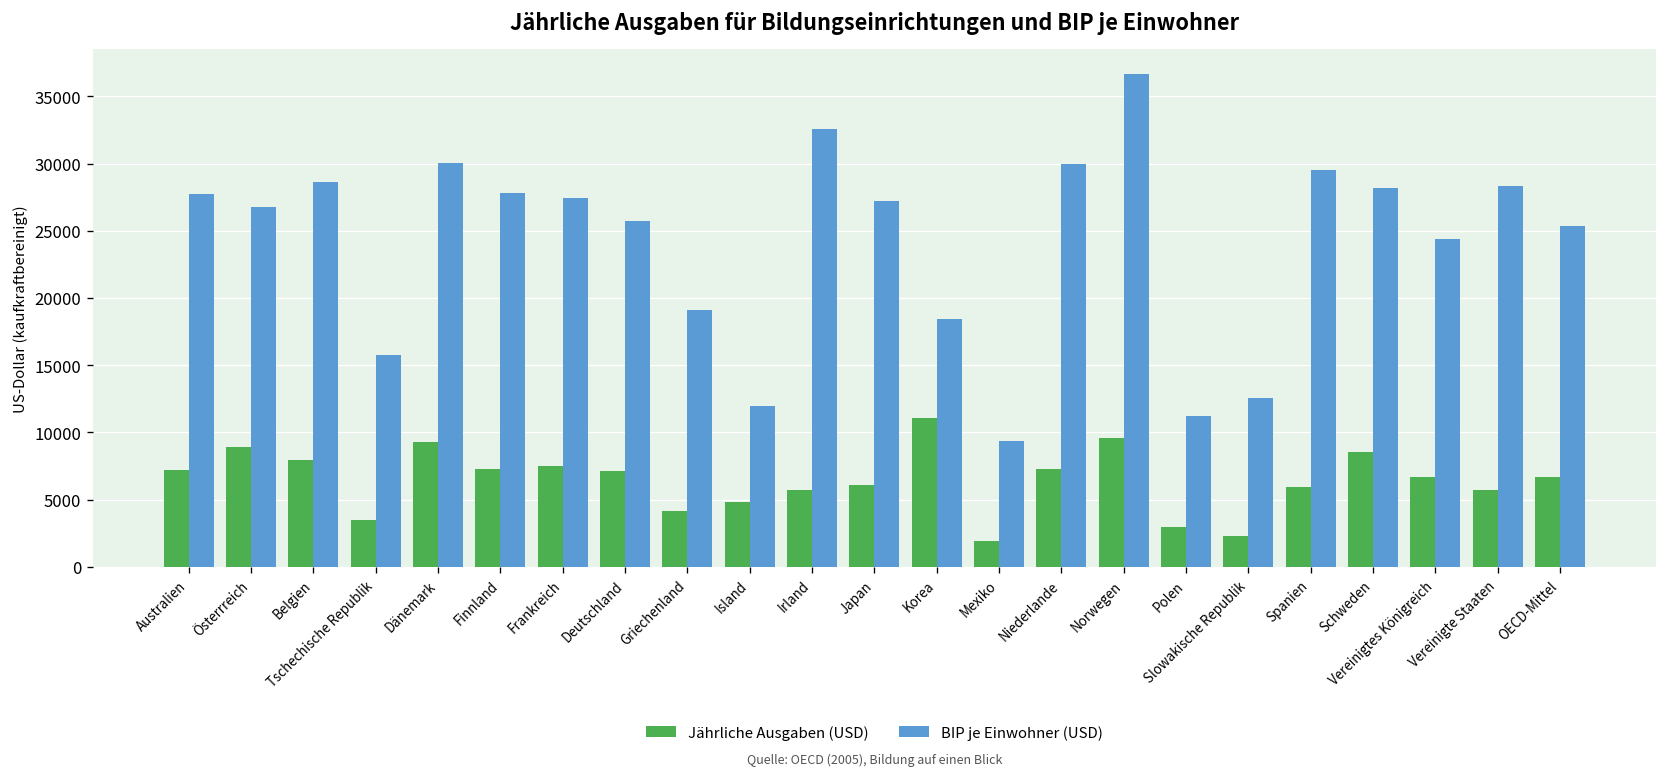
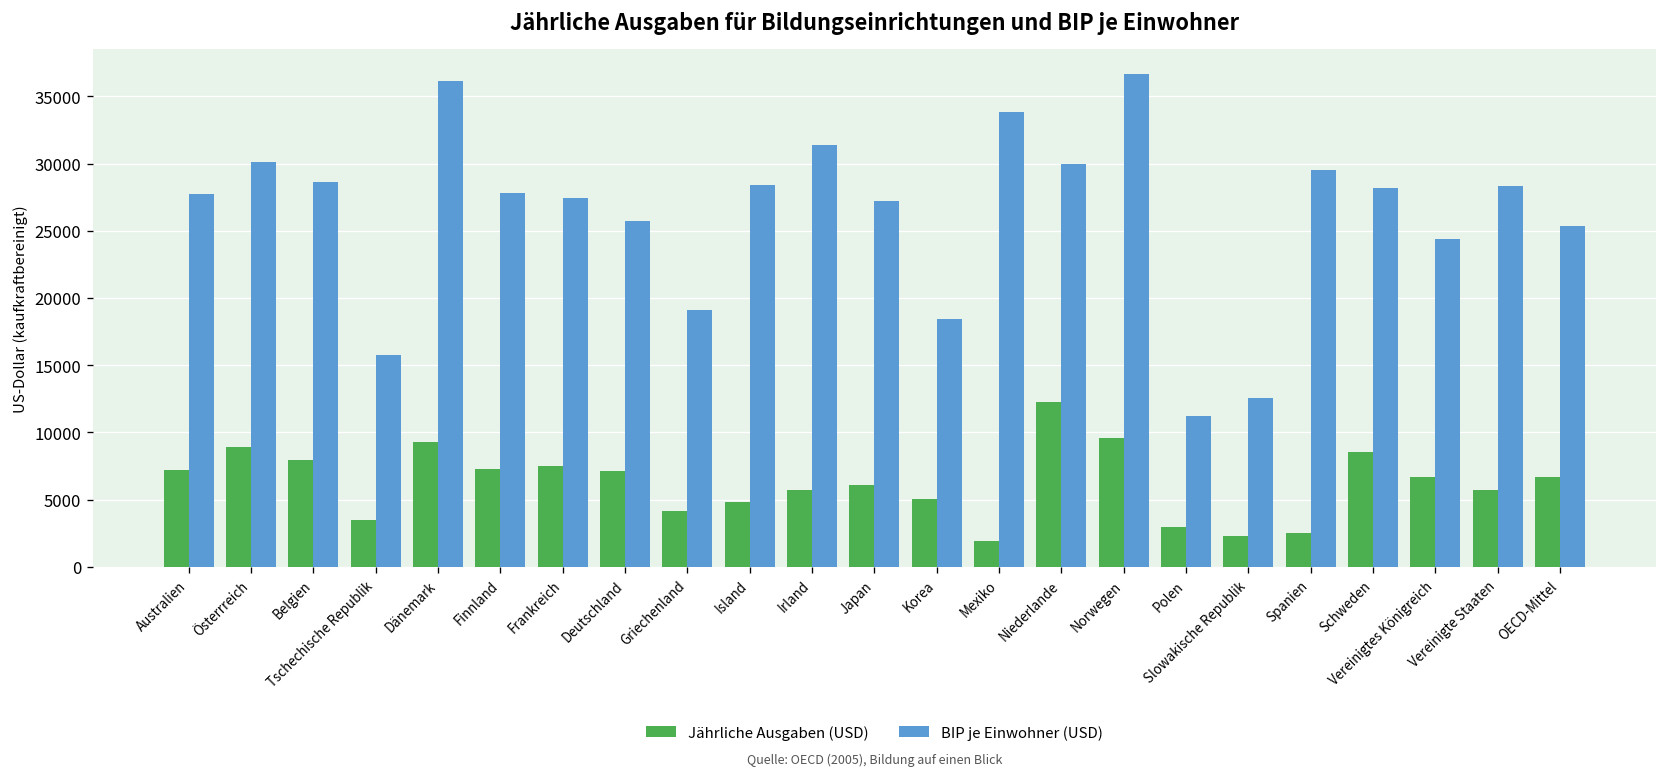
BIP je Einwohner (USD), Österrreich: 26700 -> 30100
BIP je Einwohner (USD), Dänemark: 30000 -> 36100
BIP je Einwohner (USD), Island: 11900 -> 28400
BIP je Einwohner (USD), Irland: 32500 -> 31400
Jährliche Ausgaben (USD), Korea: 11100 -> 5100
BIP je Einwohner (USD), Mexiko: 9400 -> 33800
Jährliche Ausgaben (USD), Niederlande: 7200 -> 12300
Jährliche Ausgaben (USD), Spanien: 5900 -> 2500
